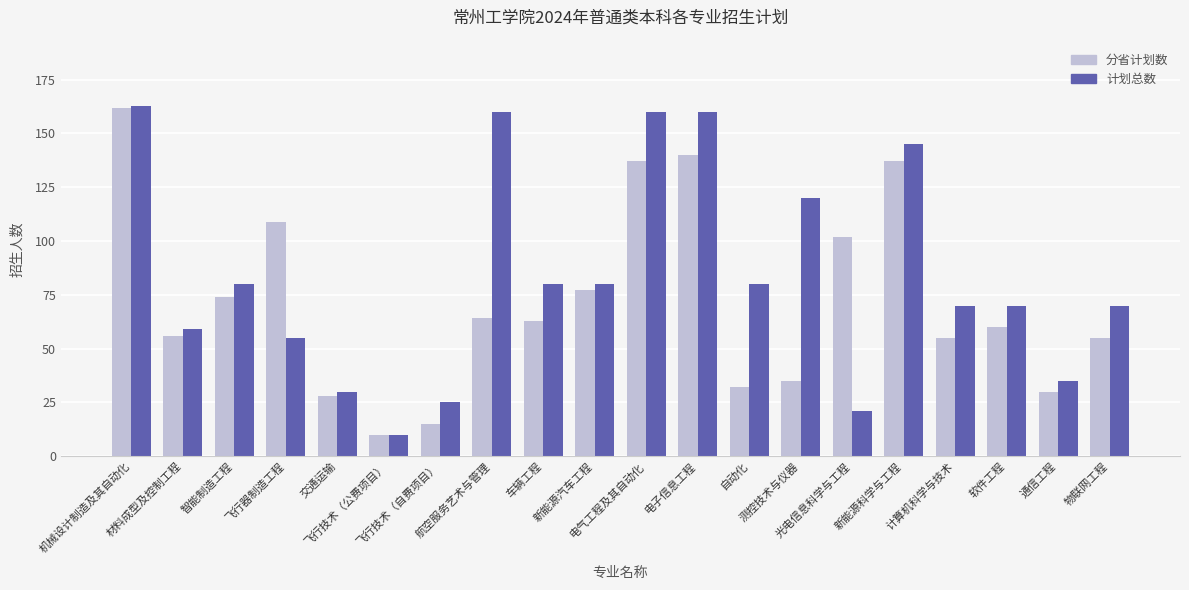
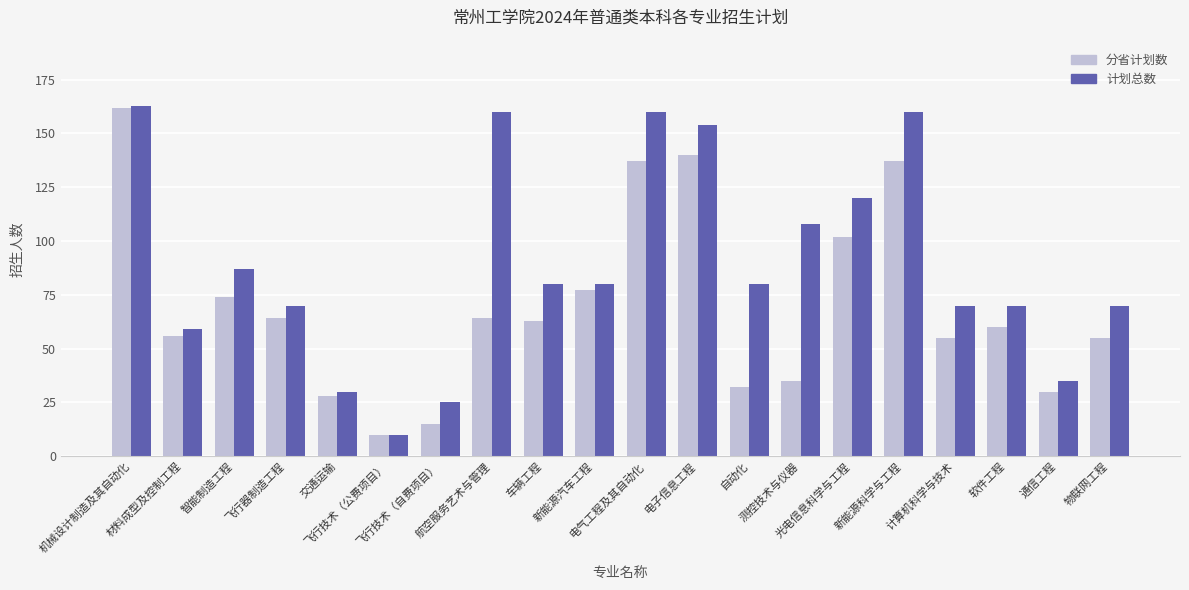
计划总数, 智能制造工程: 80 -> 87
分省计划数, 飞行器制造工程: 109 -> 64
计划总数, 飞行器制造工程: 55 -> 70
计划总数, 电子信息工程: 160 -> 154
计划总数, 测控技术与仪器: 120 -> 108
计划总数, 光电信息科学与工程: 21 -> 120
计划总数, 新能源科学与工程: 145 -> 160
